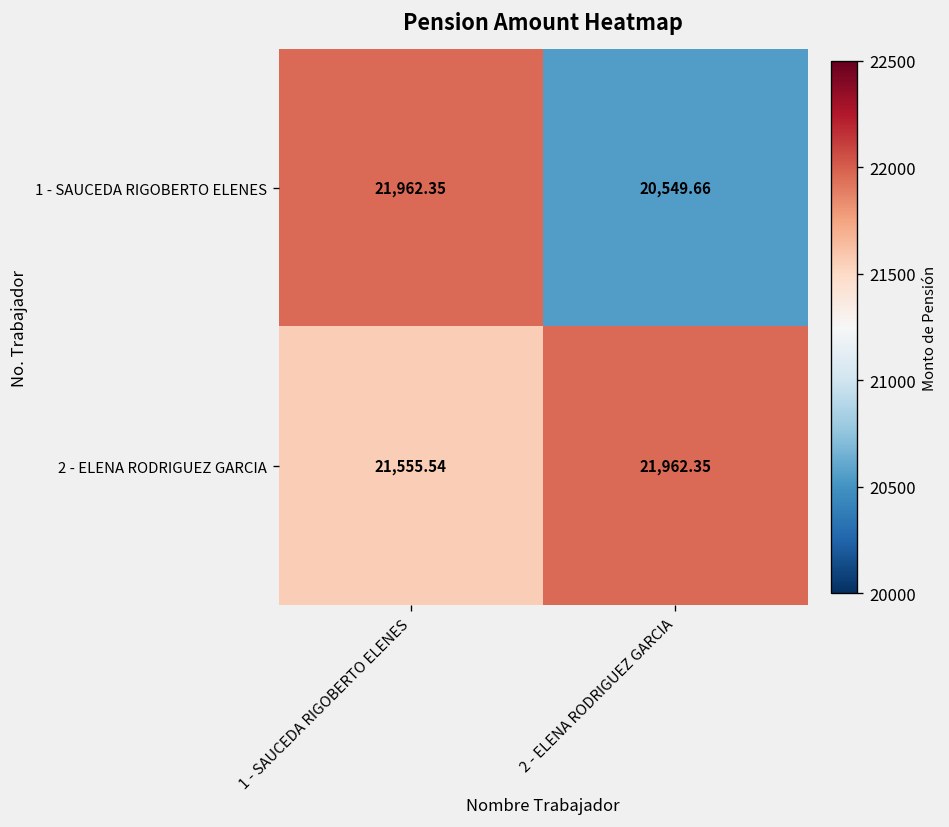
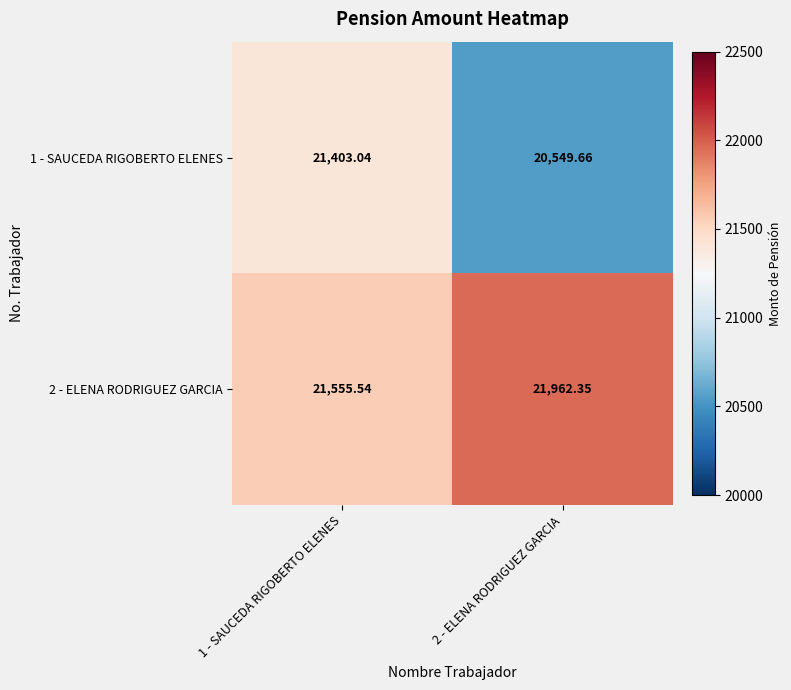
1 - SAUCEDA RIGOBERTO ELENES, 1 - SAUCEDA RIGOBERTO ELENES: 21,962.35 -> 21,403.04
